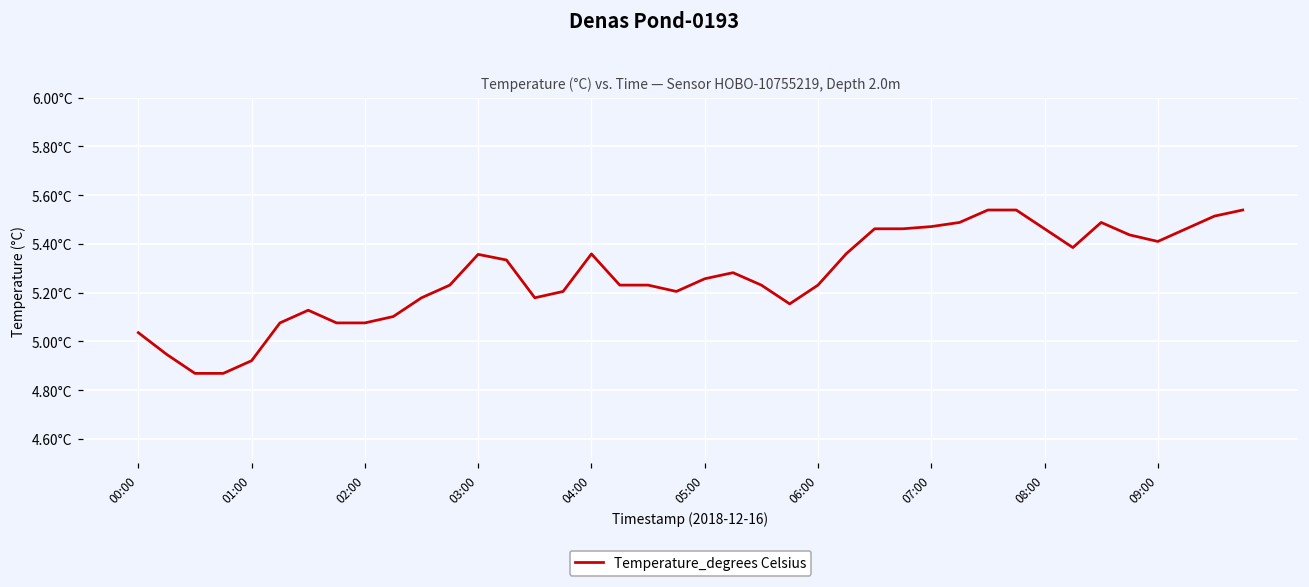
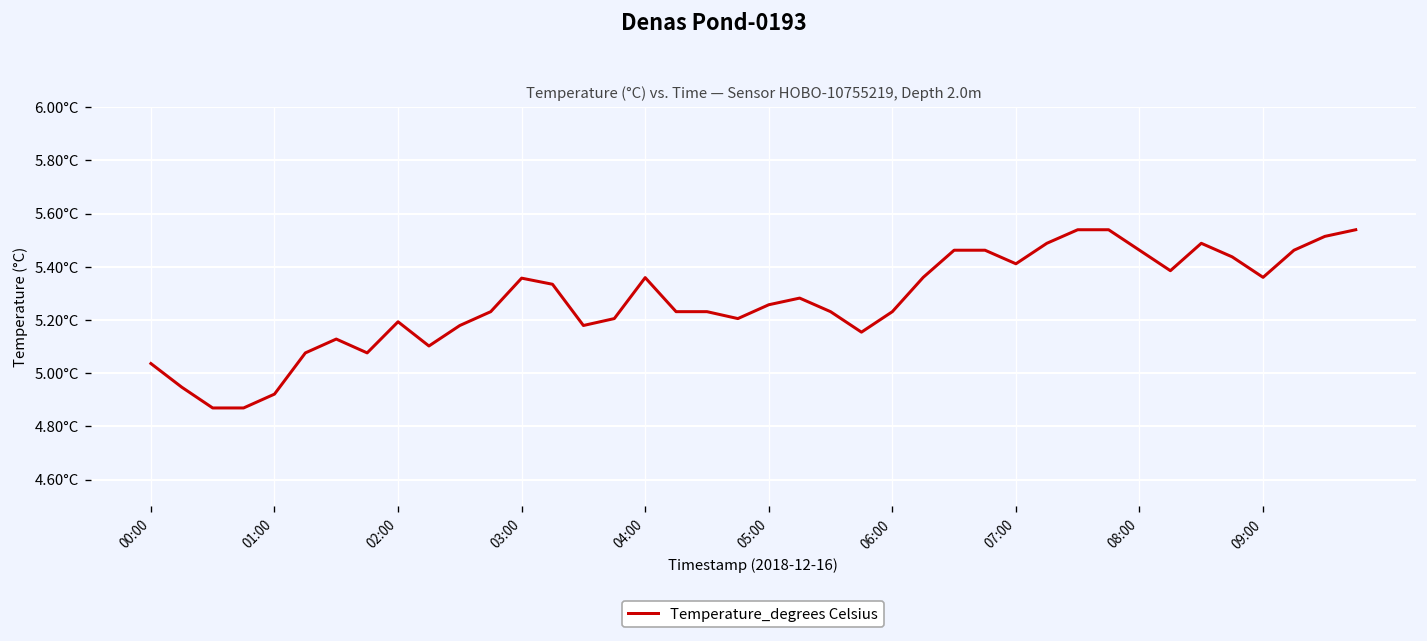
02:00: 5.08°C -> 5.19°C
07:00: 5.47°C -> 5.41°C
09:00: 5.41°C -> 5.36°C
